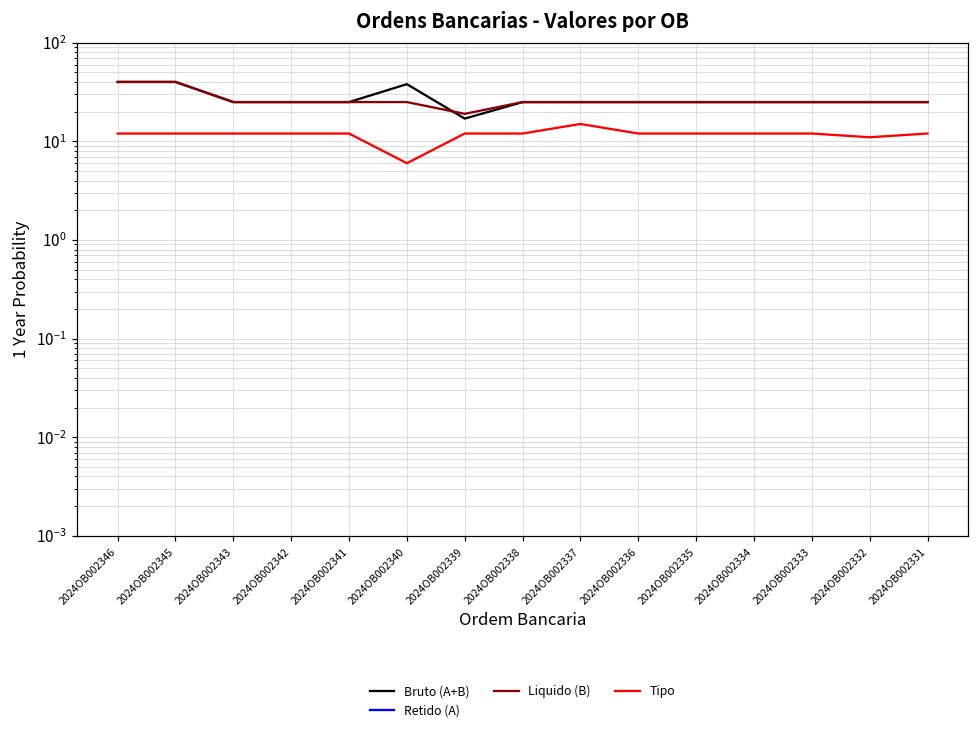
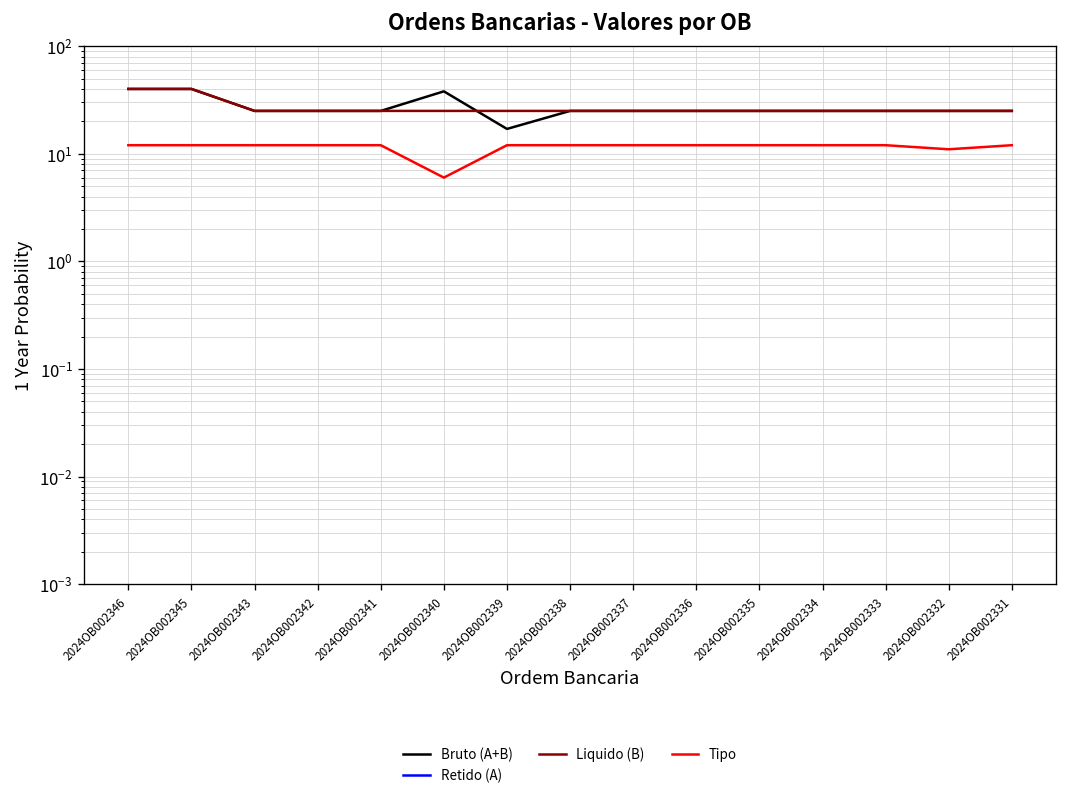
Liquido (B), 2024OB002339: 19 -> 25
Tipo, 2024OB002337: 15 -> 12
